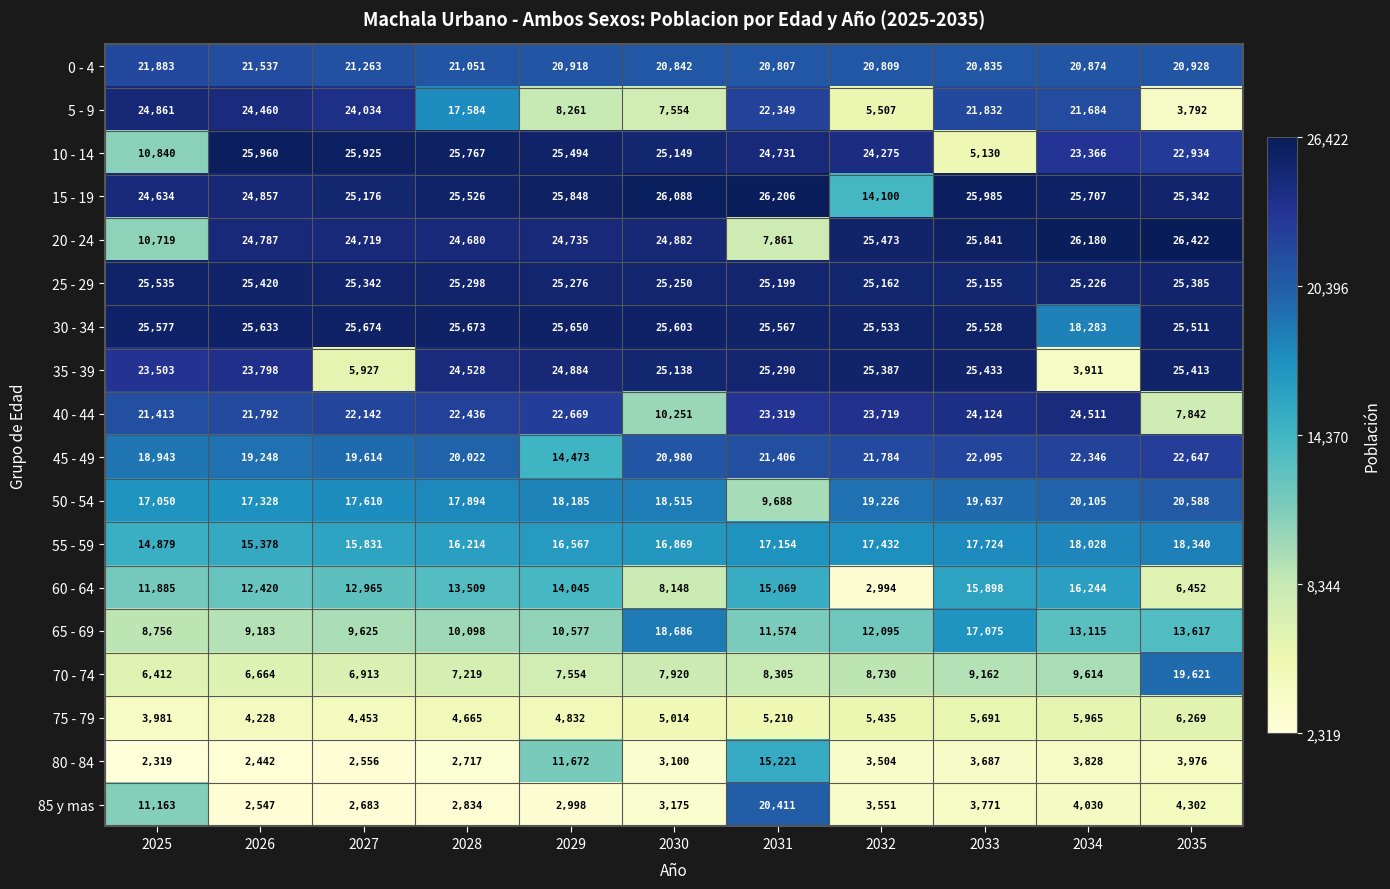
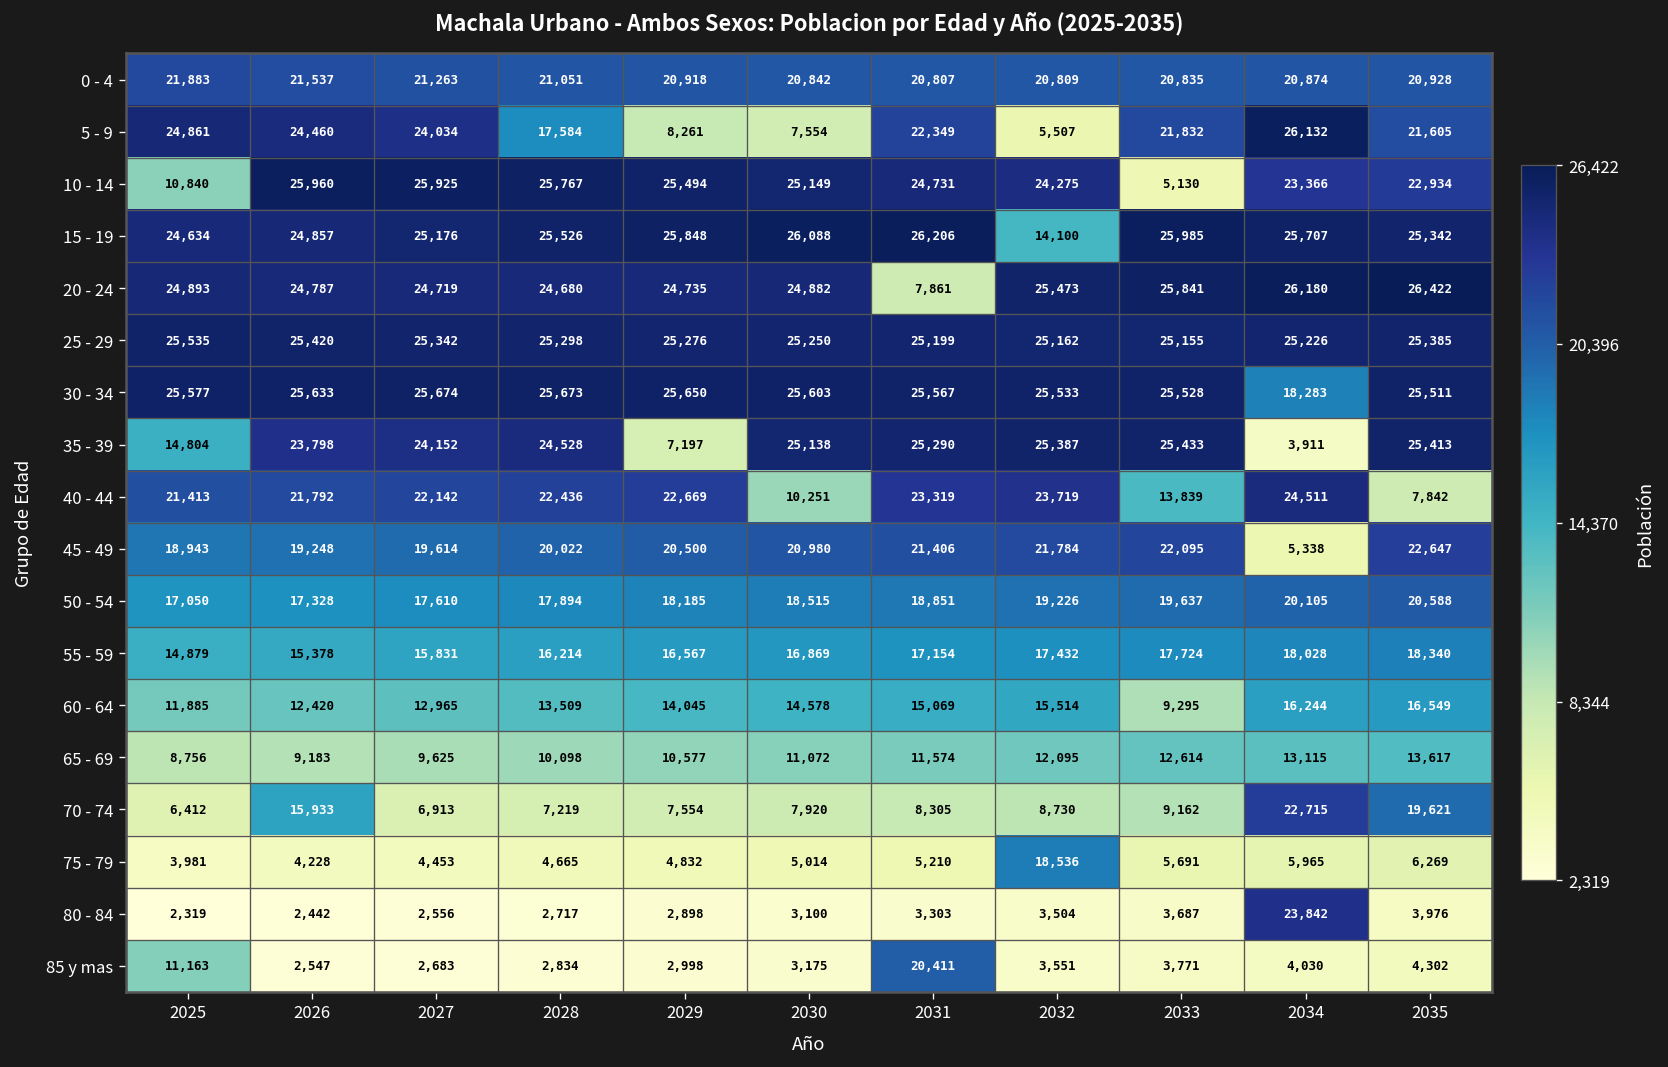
5 - 9, 2034: 21,684 -> 26,132
5 - 9, 2035: 3,792 -> 21,605
20 - 24, 2025: 10,719 -> 24,893
35 - 39, 2025: 23,503 -> 14,804
35 - 39, 2027: 5,927 -> 24,152
35 - 39, 2029: 24,884 -> 7,197
40 - 44, 2033: 24,124 -> 13,839
45 - 49, 2029: 14,473 -> 20,500
45 - 49, 2034: 22,346 -> 5,338
50 - 54, 2031: 9,688 -> 18,851
60 - 64, 2030: 8,148 -> 14,578
60 - 64, 2032: 2,994 -> 15,514
60 - 64, 2033: 15,898 -> 9,295
60 - 64, 2035: 6,452 -> 16,549
65 - 69, 2030: 18,686 -> 11,072
65 - 69, 2033: 17,075 -> 12,614
70 - 74, 2026: 6,664 -> 15,933
70 - 74, 2034: 9,614 -> 22,715
75 - 79, 2032: 5,435 -> 18,536
80 - 84, 2029: 11,672 -> 2,898
80 - 84, 2031: 15,221 -> 3,303
80 - 84, 2034: 3,828 -> 23,842
